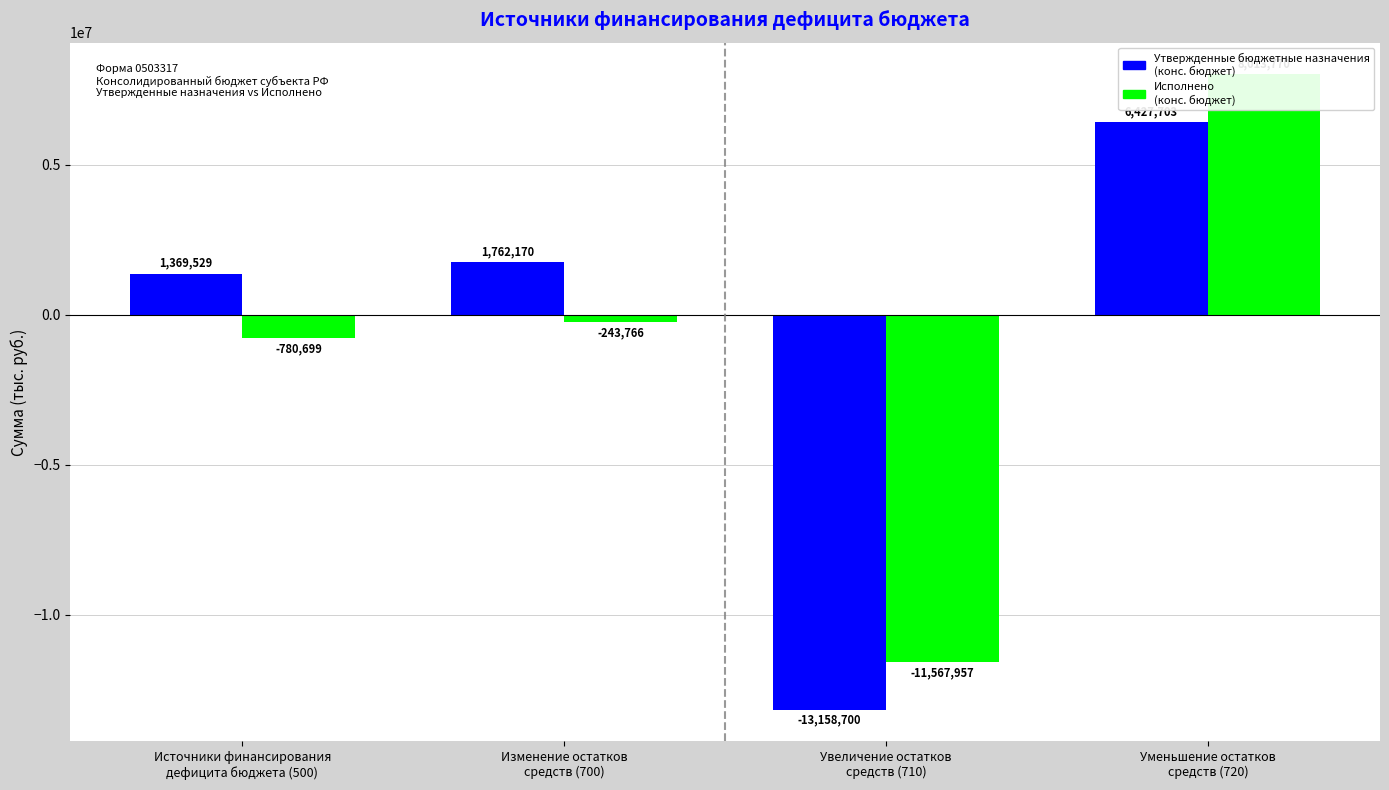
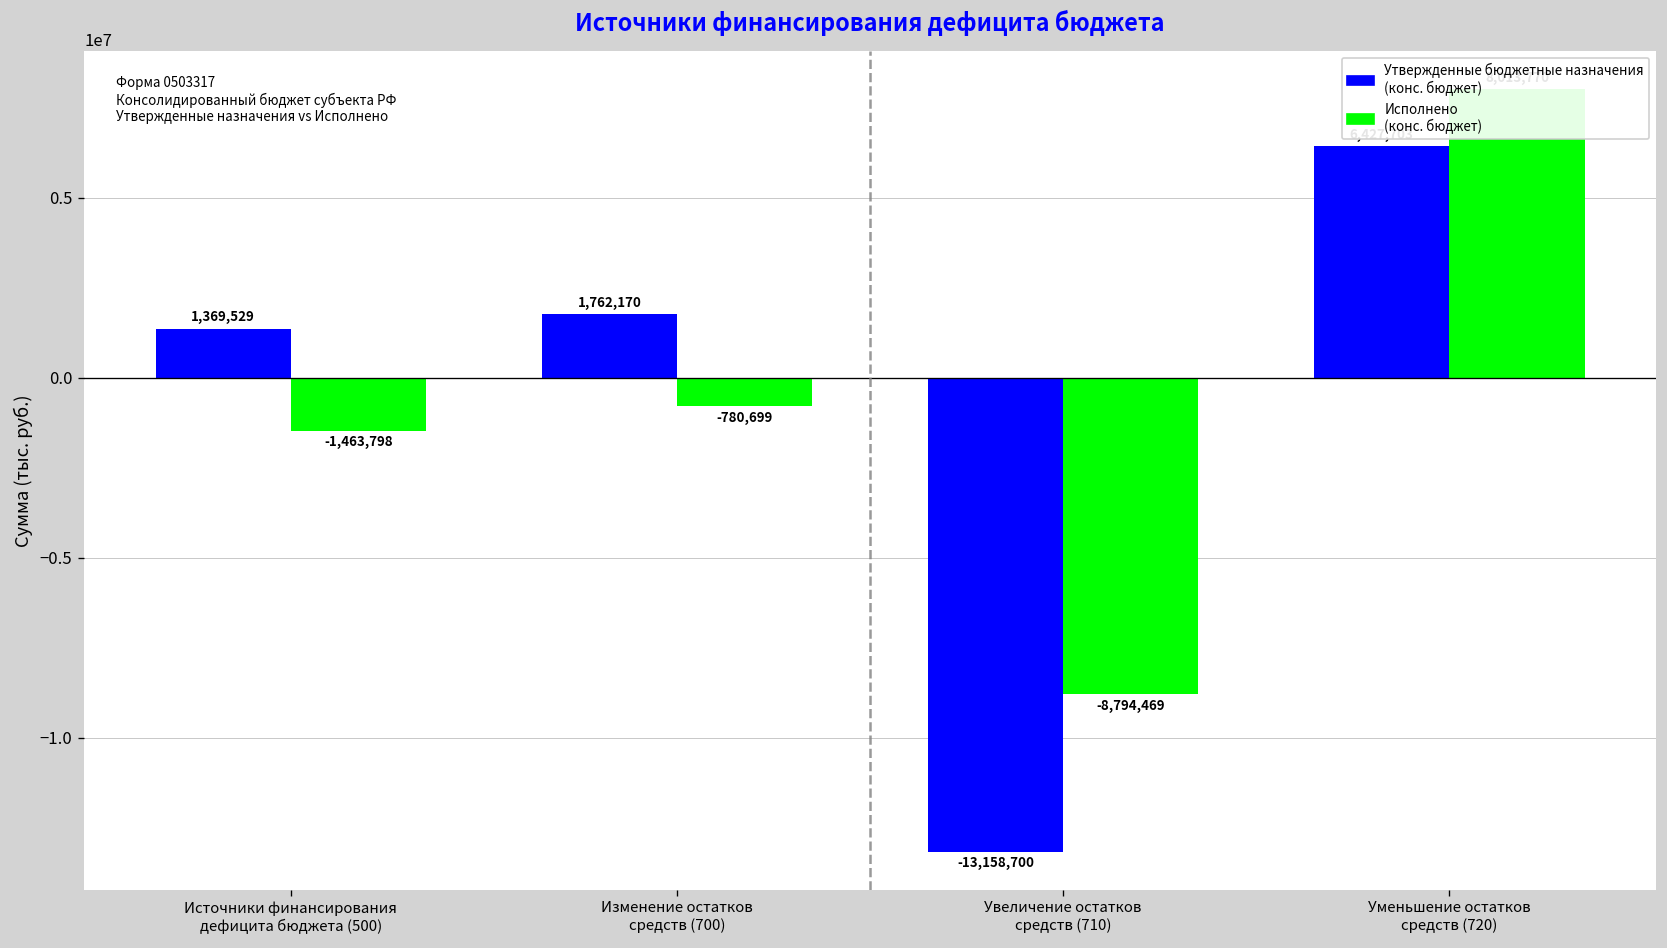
Исполнено (конс. бюджет), Источники финансирования дефицита бюджета (500): -780,699 -> -1,463,798
Исполнено (конс. бюджет), Изменение остатков средств (700): -243,766 -> -780,699
Исполнено (конс. бюджет), Увеличение остатков средств (710): -11,567,957 -> -8,794,469
